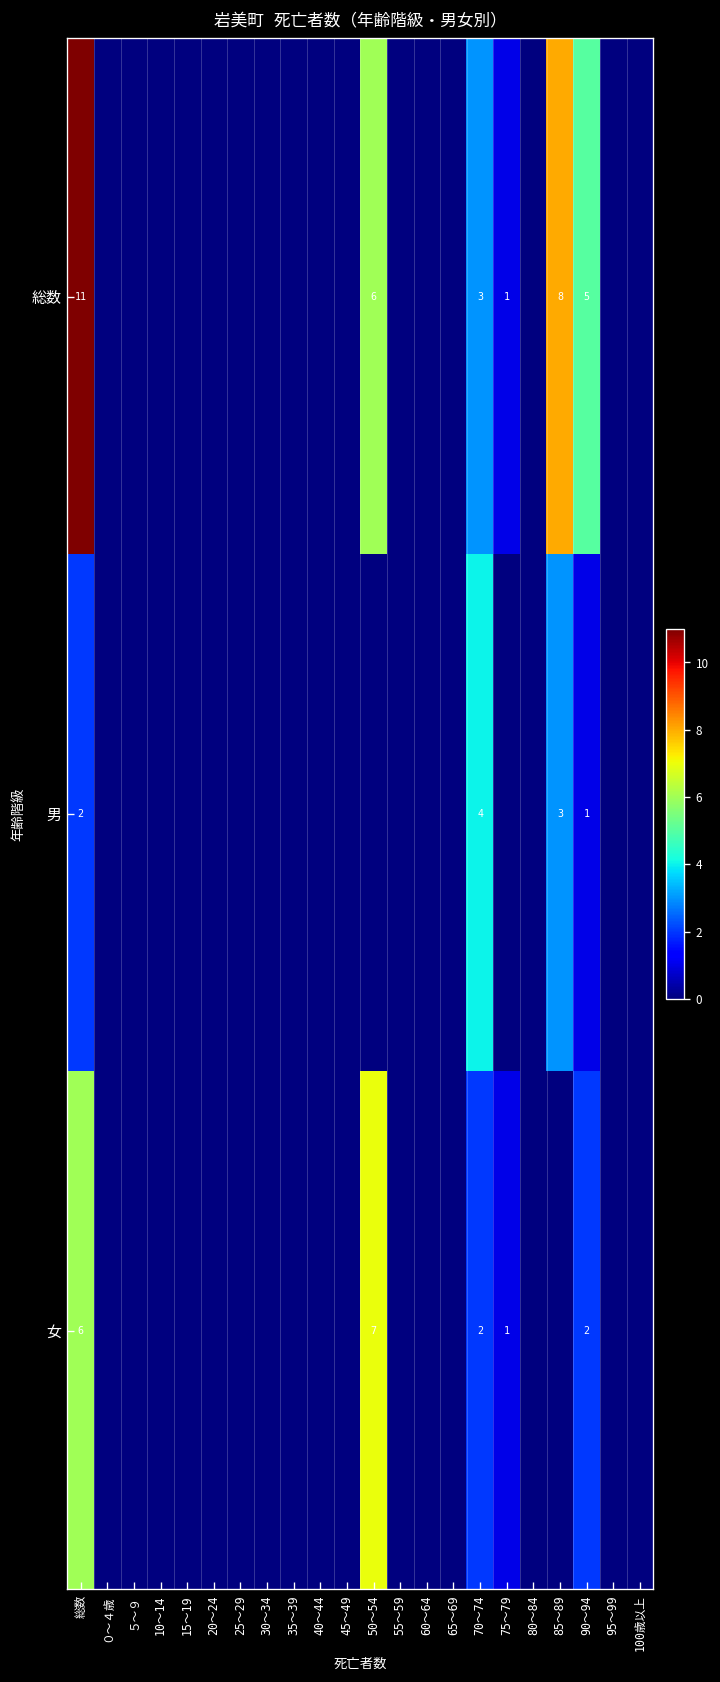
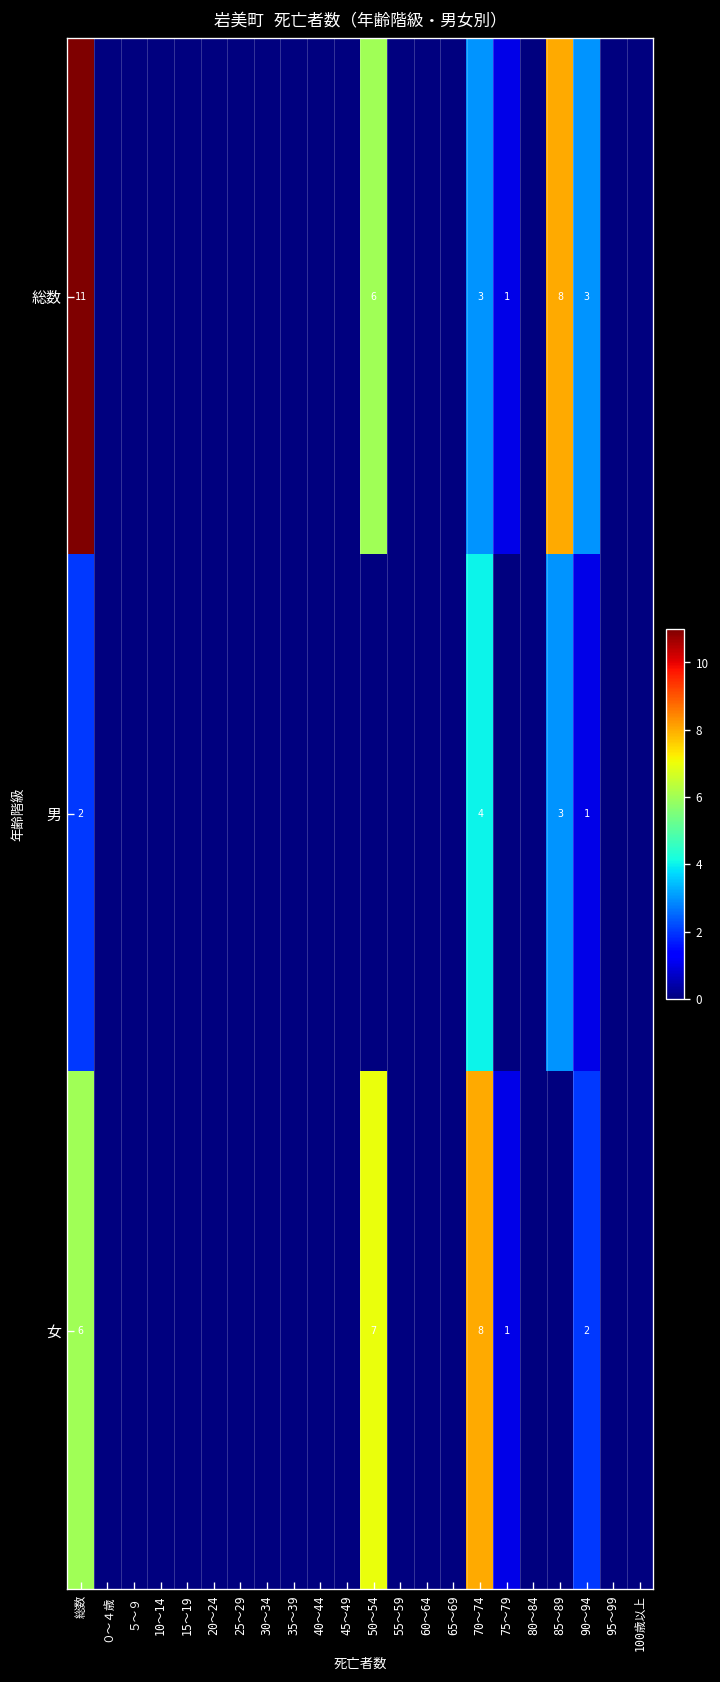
総数, 90～94: 5 -> 3
女, 70～74: 2 -> 8
